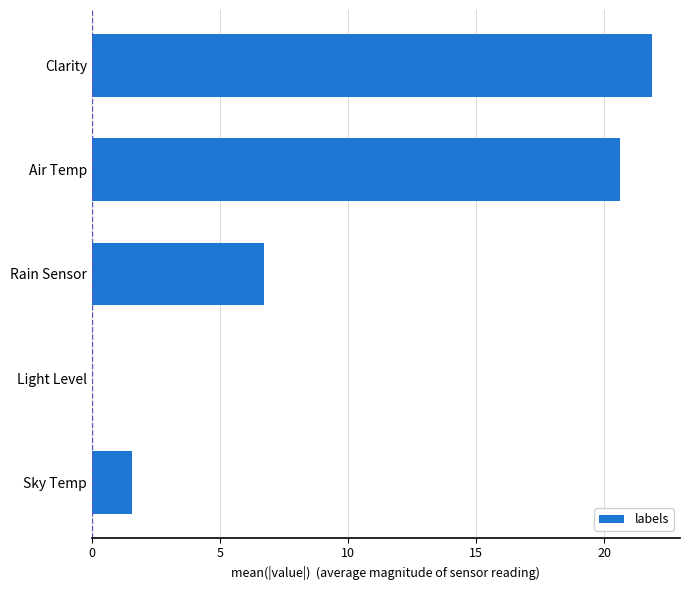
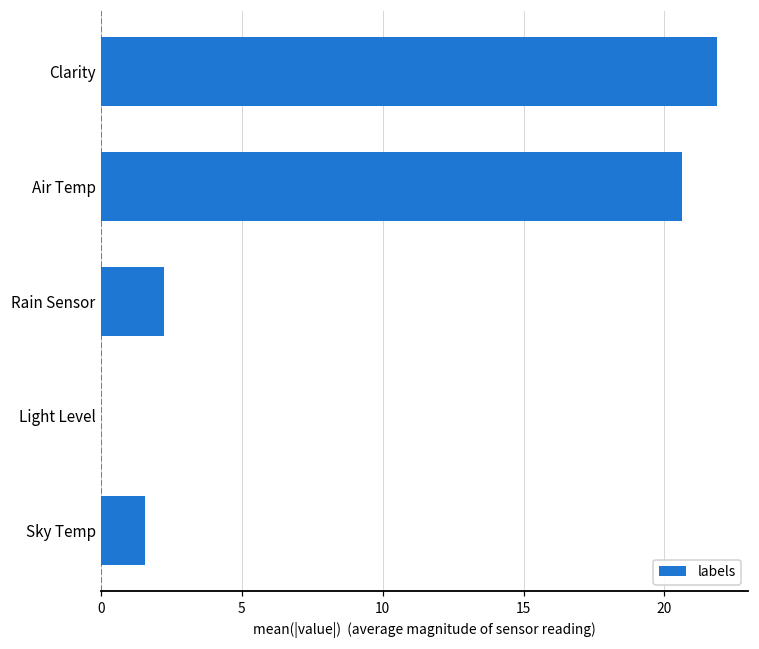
Rain Sensor: 6.7 -> 2.2
